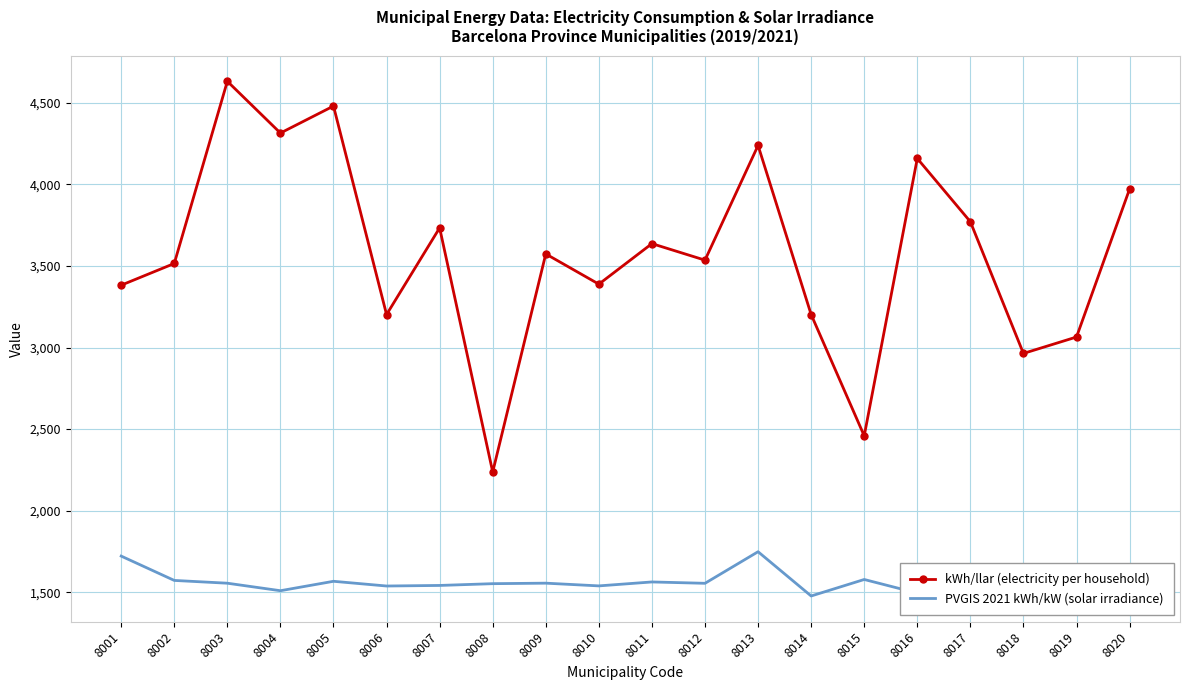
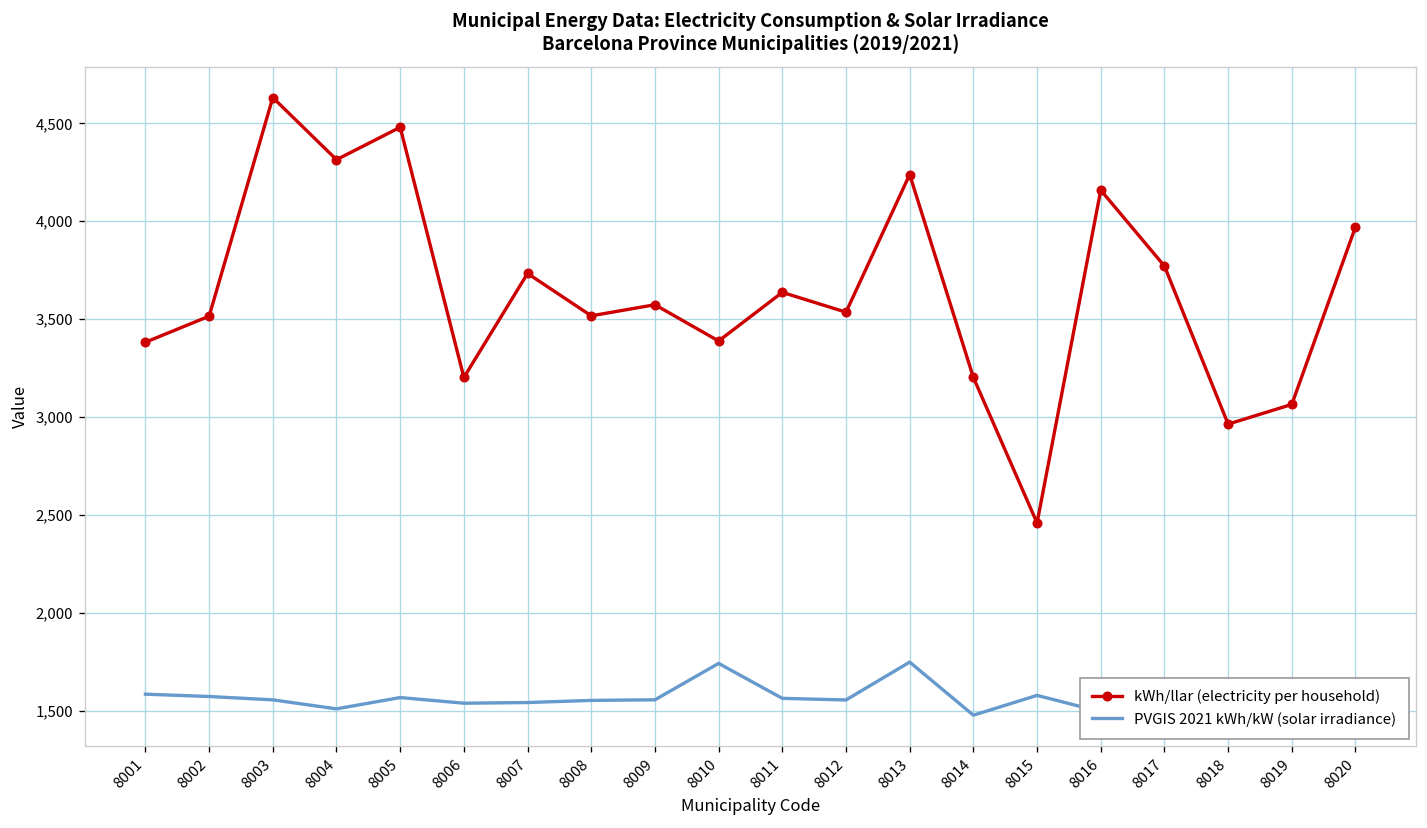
PVGIS 2021 kWh/kW (solar irradiance), 8001: 1,720 -> 1,580
kWh/llar (electricity per household), 8008: 2,240 -> 3,520
PVGIS 2021 kWh/kW (solar irradiance), 8010: 1,540 -> 1,740
